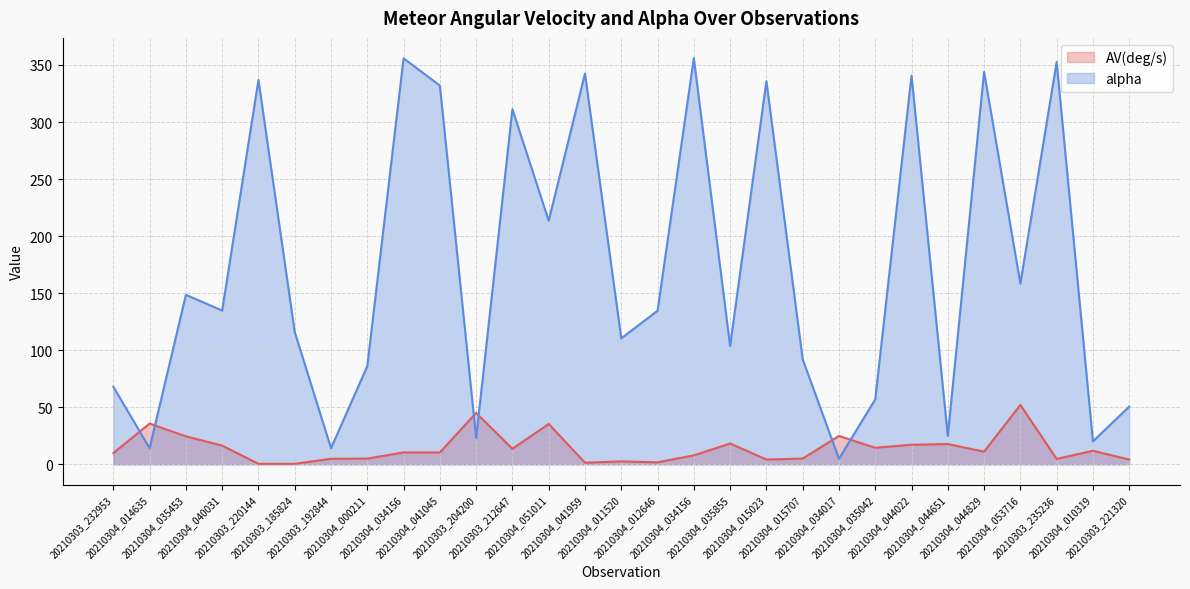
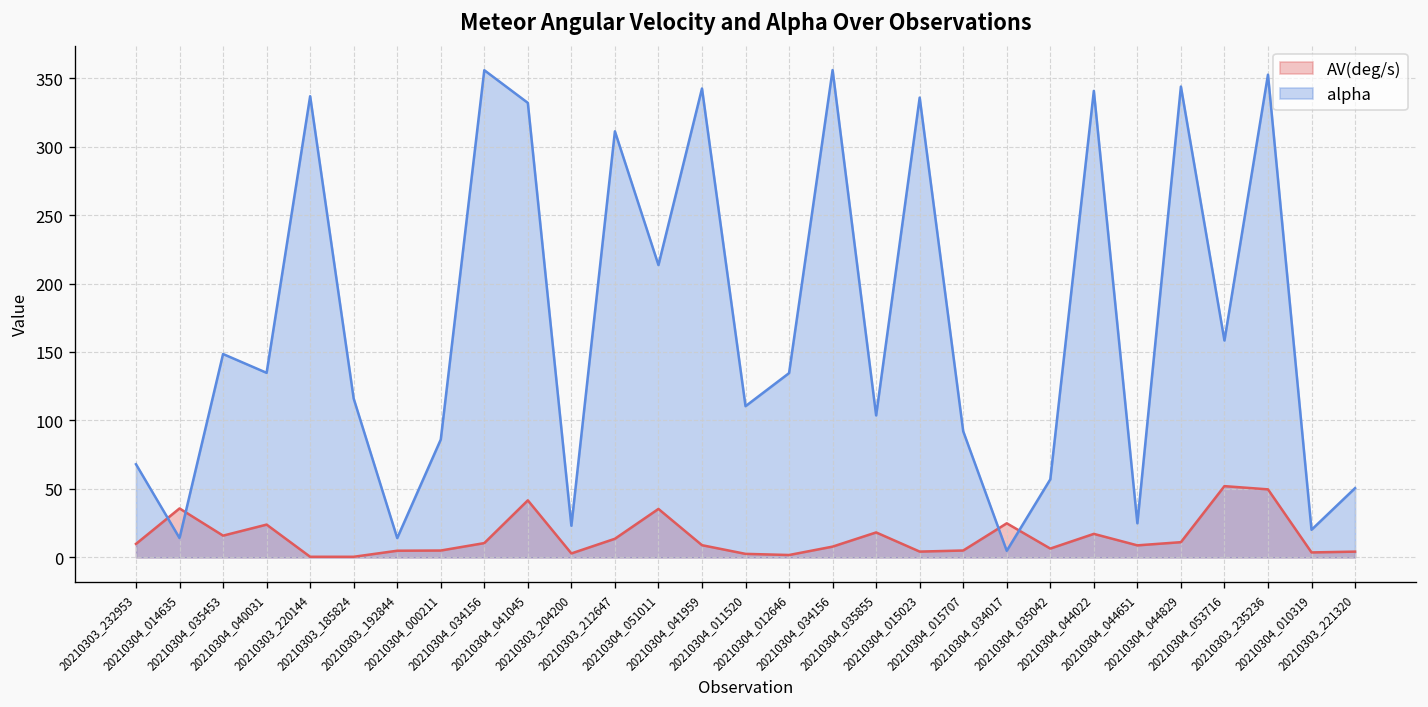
AV(deg/s), 20210304_035453: 24 -> 16
AV(deg/s), 20210304_040031: 16 -> 24
AV(deg/s), 20210304_041045: 10 -> 42
AV(deg/s), 20210303_204200: 45 -> 3
AV(deg/s), 20210304_041959: 1 -> 9
AV(deg/s), 20210304_035042: 14 -> 6
AV(deg/s), 20210304_044651: 18 -> 9
AV(deg/s), 20210303_235236: 5 -> 50
AV(deg/s), 20210304_010319: 12 -> 4
